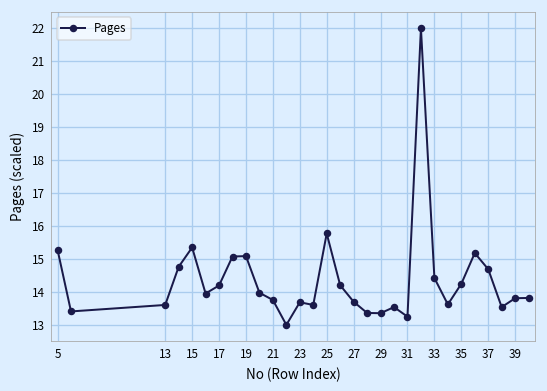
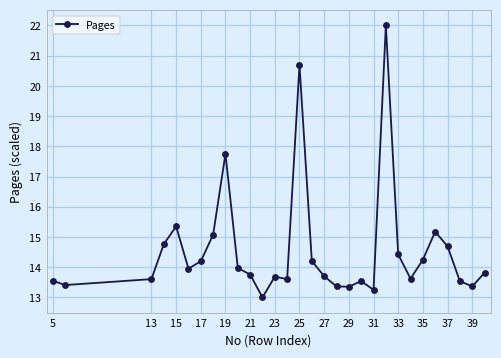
5: 15.3 -> 13.6
19: 15.1 -> 17.7
25: 15.8 -> 20.7
39: 13.8 -> 13.4
